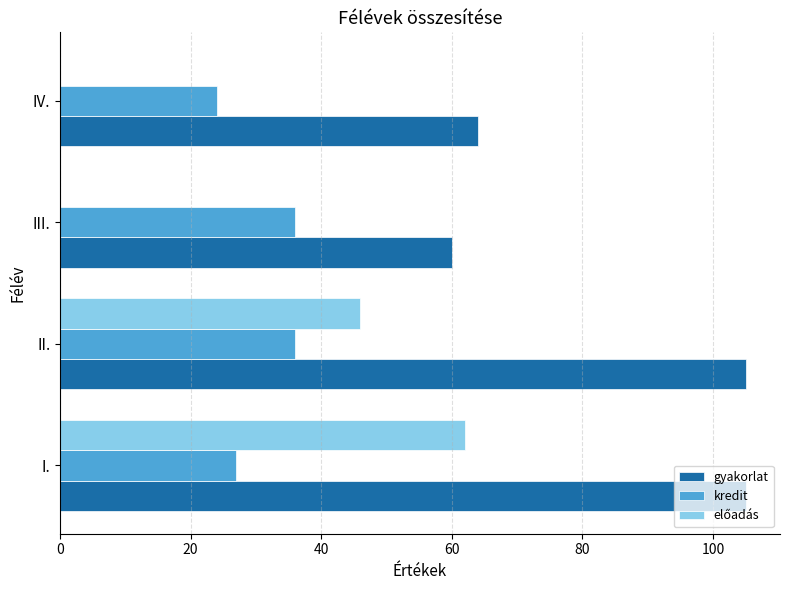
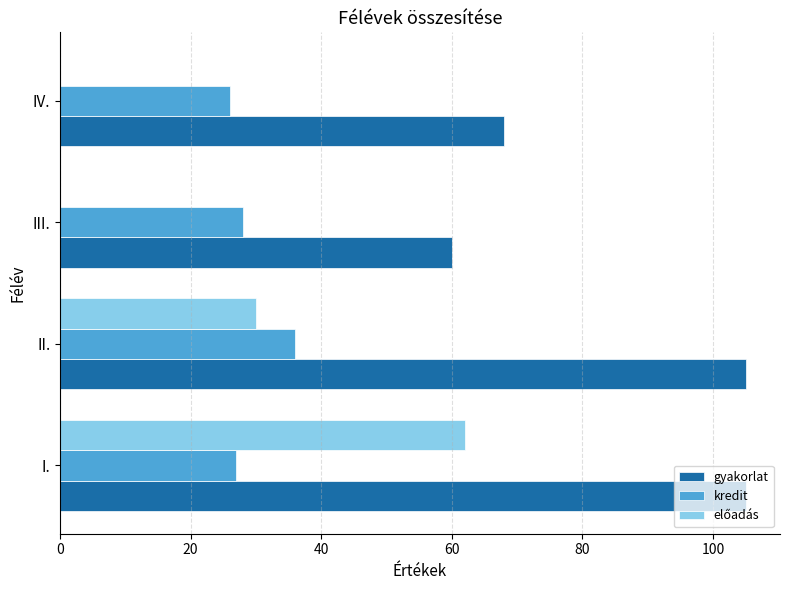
kredit, IV.: 24 -> 26
gyakorlat, IV.: 64 -> 68
kredit, III.: 36 -> 28
előadás, II.: 46 -> 30
